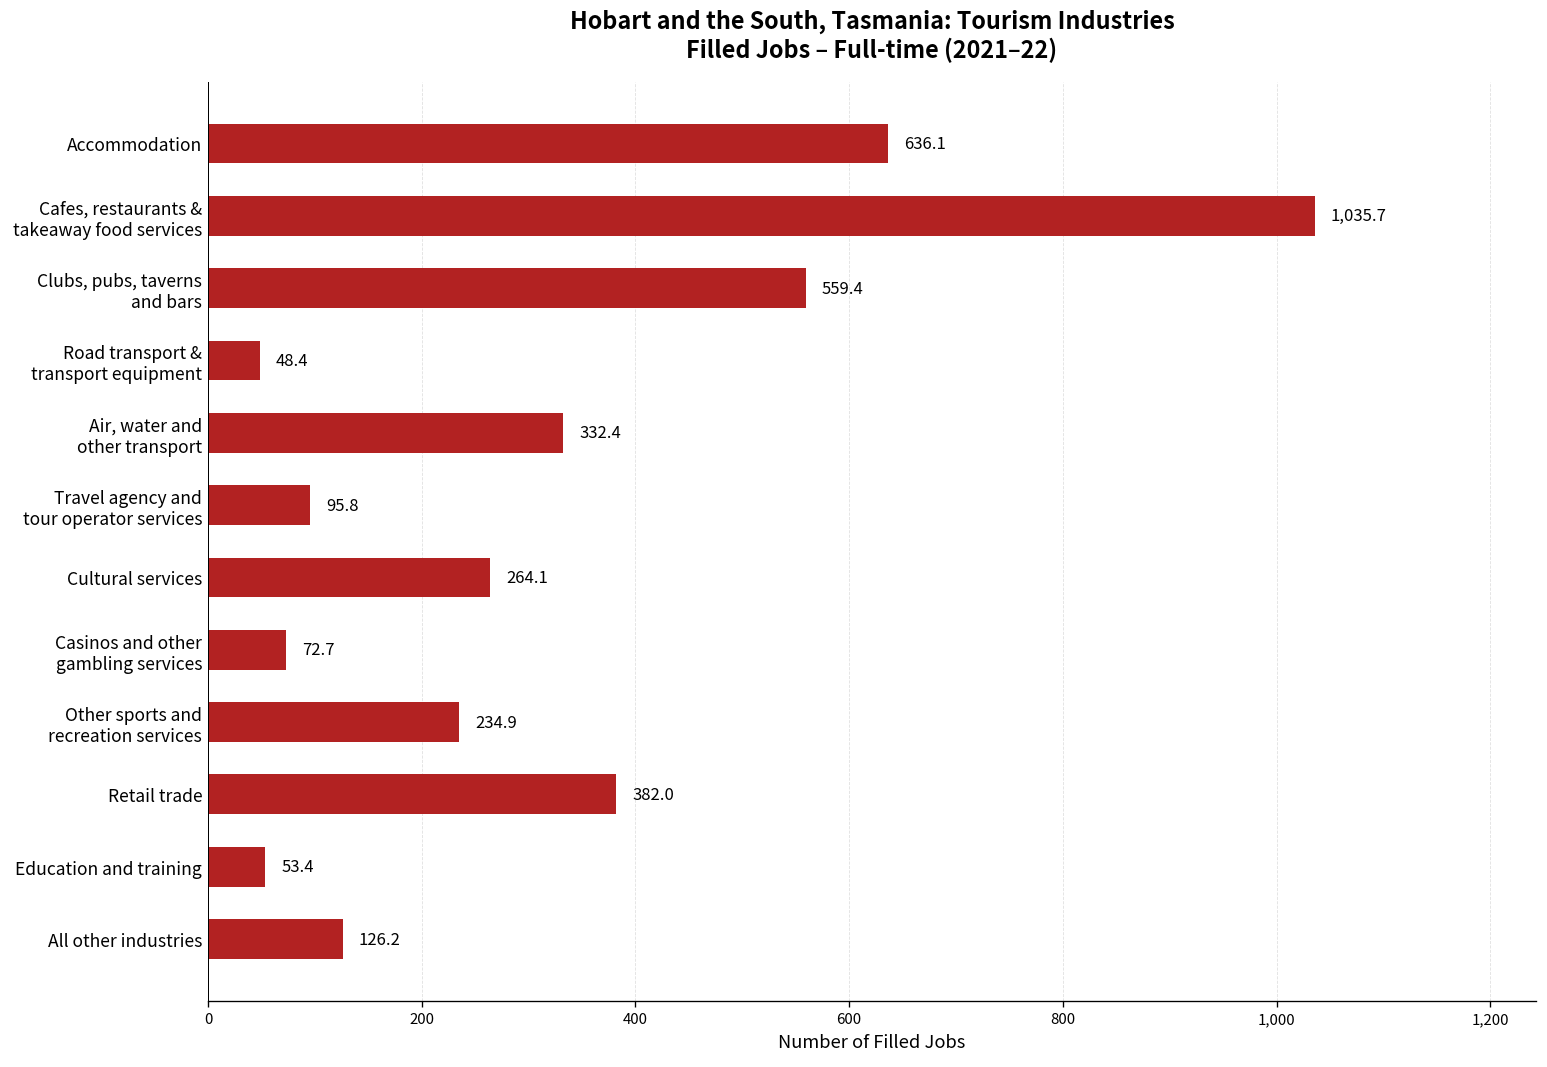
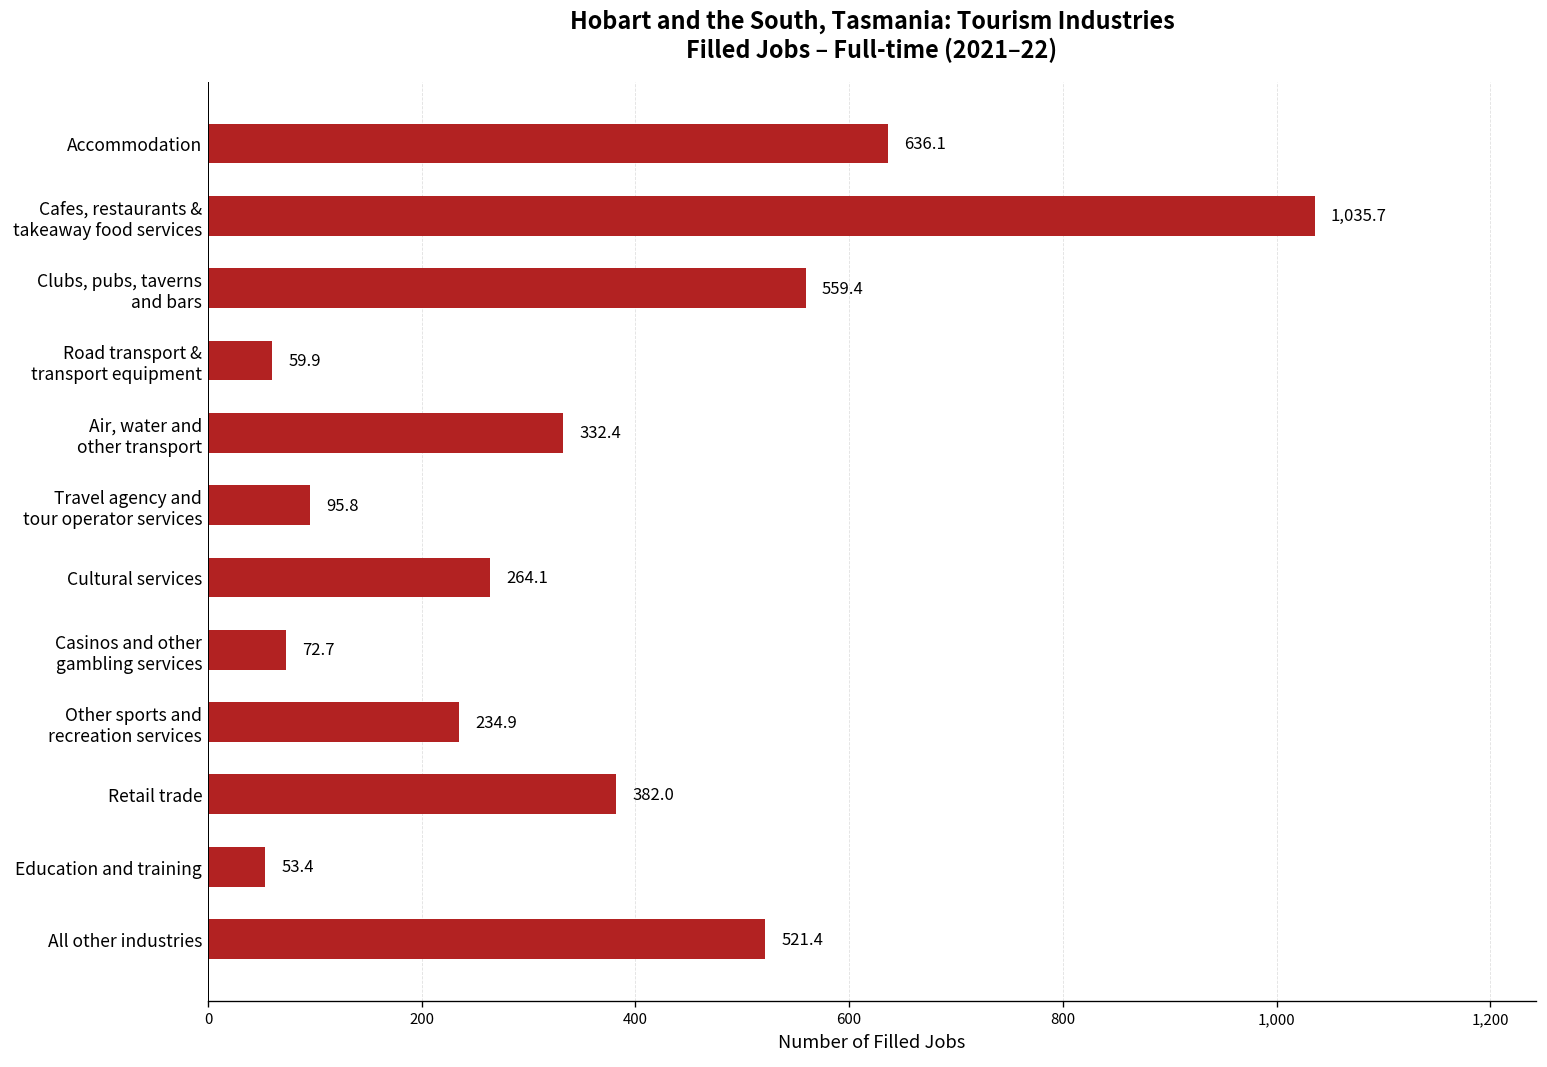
Road transport & transport equipment: 48.4 -> 59.9
All other industries: 126.2 -> 521.4
